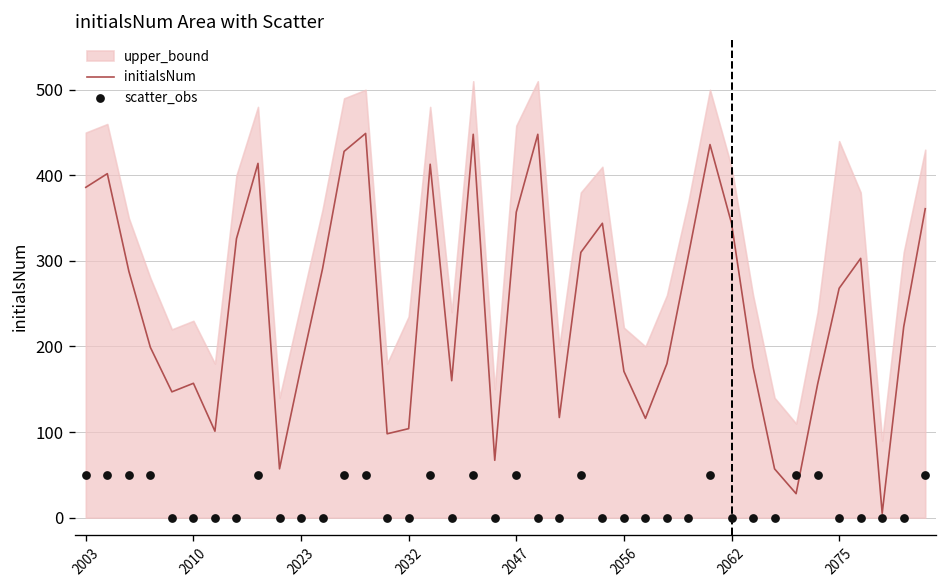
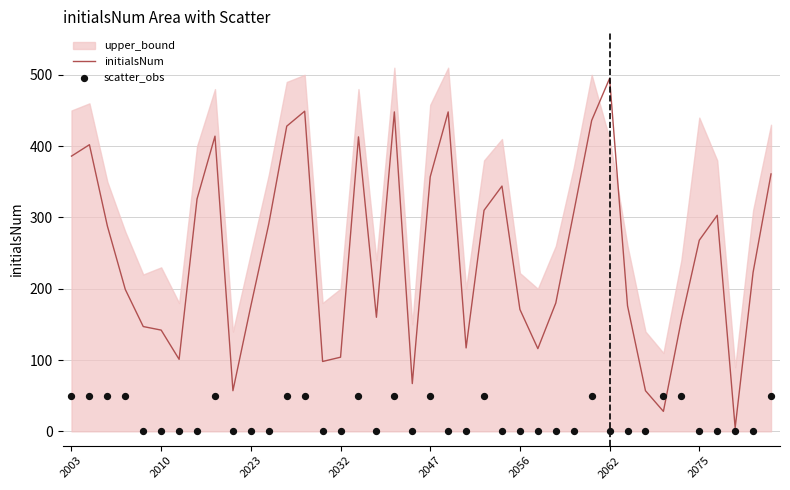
initialsNum, 2010: 160 -> 140
upper_bound, 2032: 240 -> 200
initialsNum, 2062: 340 -> 500
